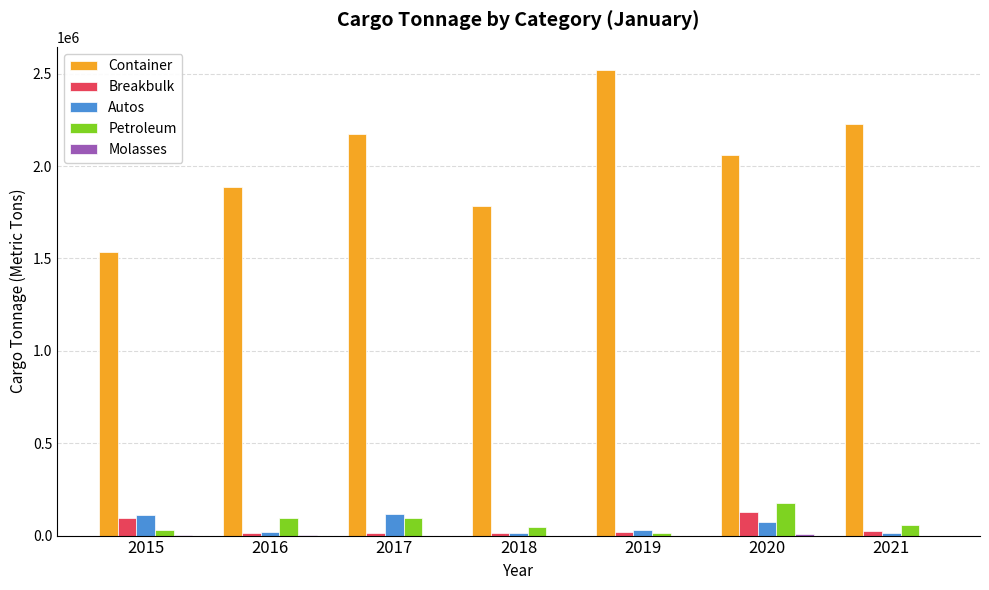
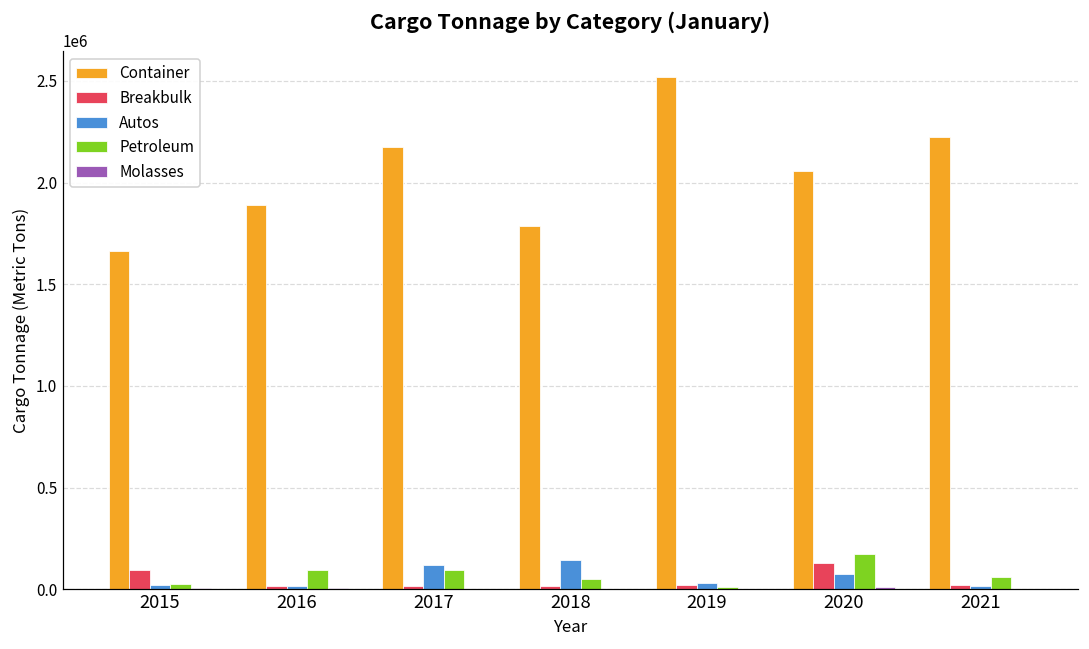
Container, 2015: 1540000 -> 1660000
Autos, 2015: 110000 -> 20000
Autos, 2018: 20000 -> 150000
